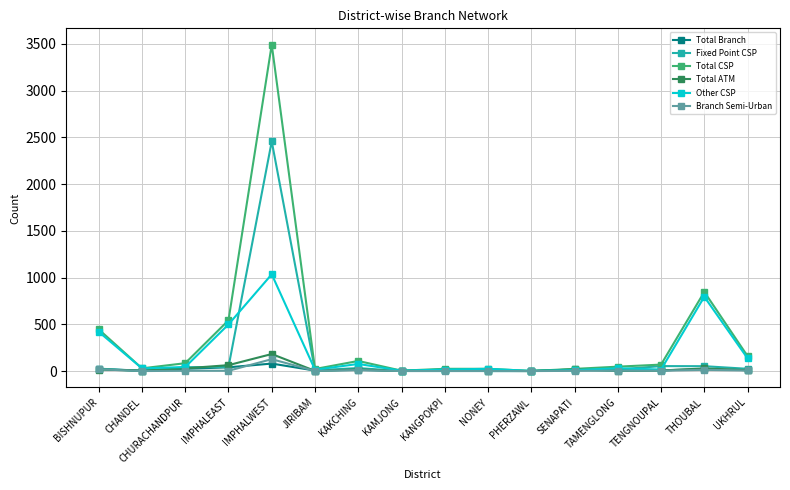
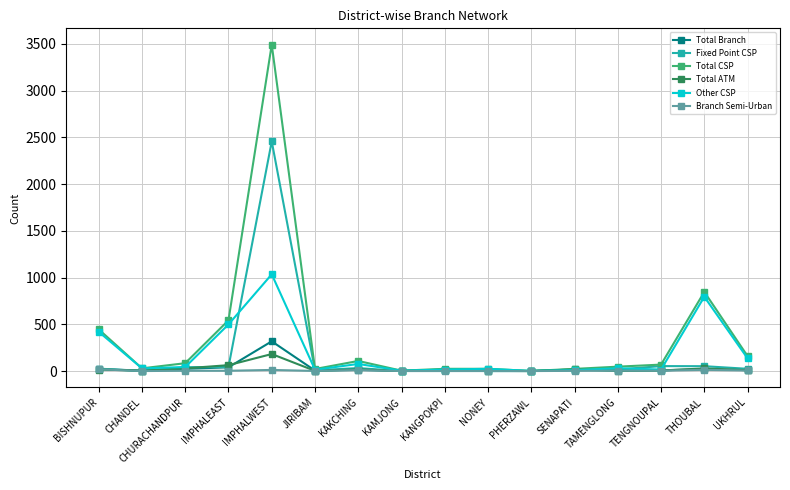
Total Branch, IMPHALWEST: 100 -> 300
Branch Semi-Urban, IMPHALWEST: 100 -> 0
